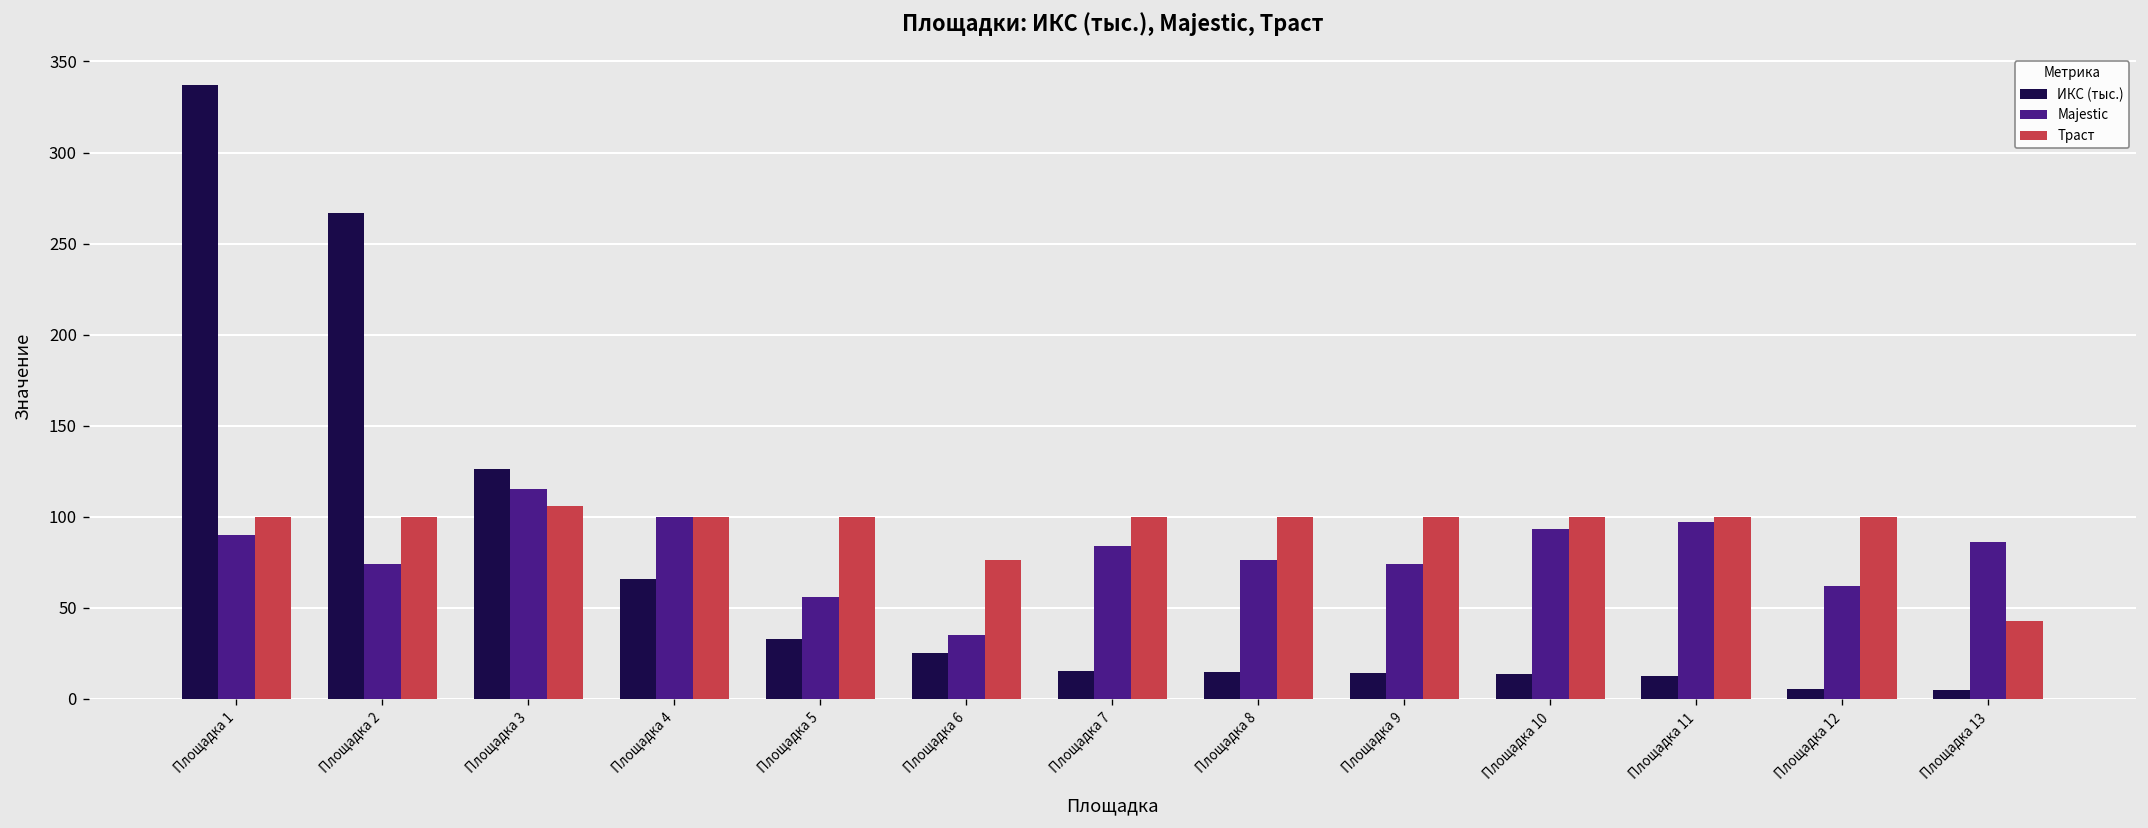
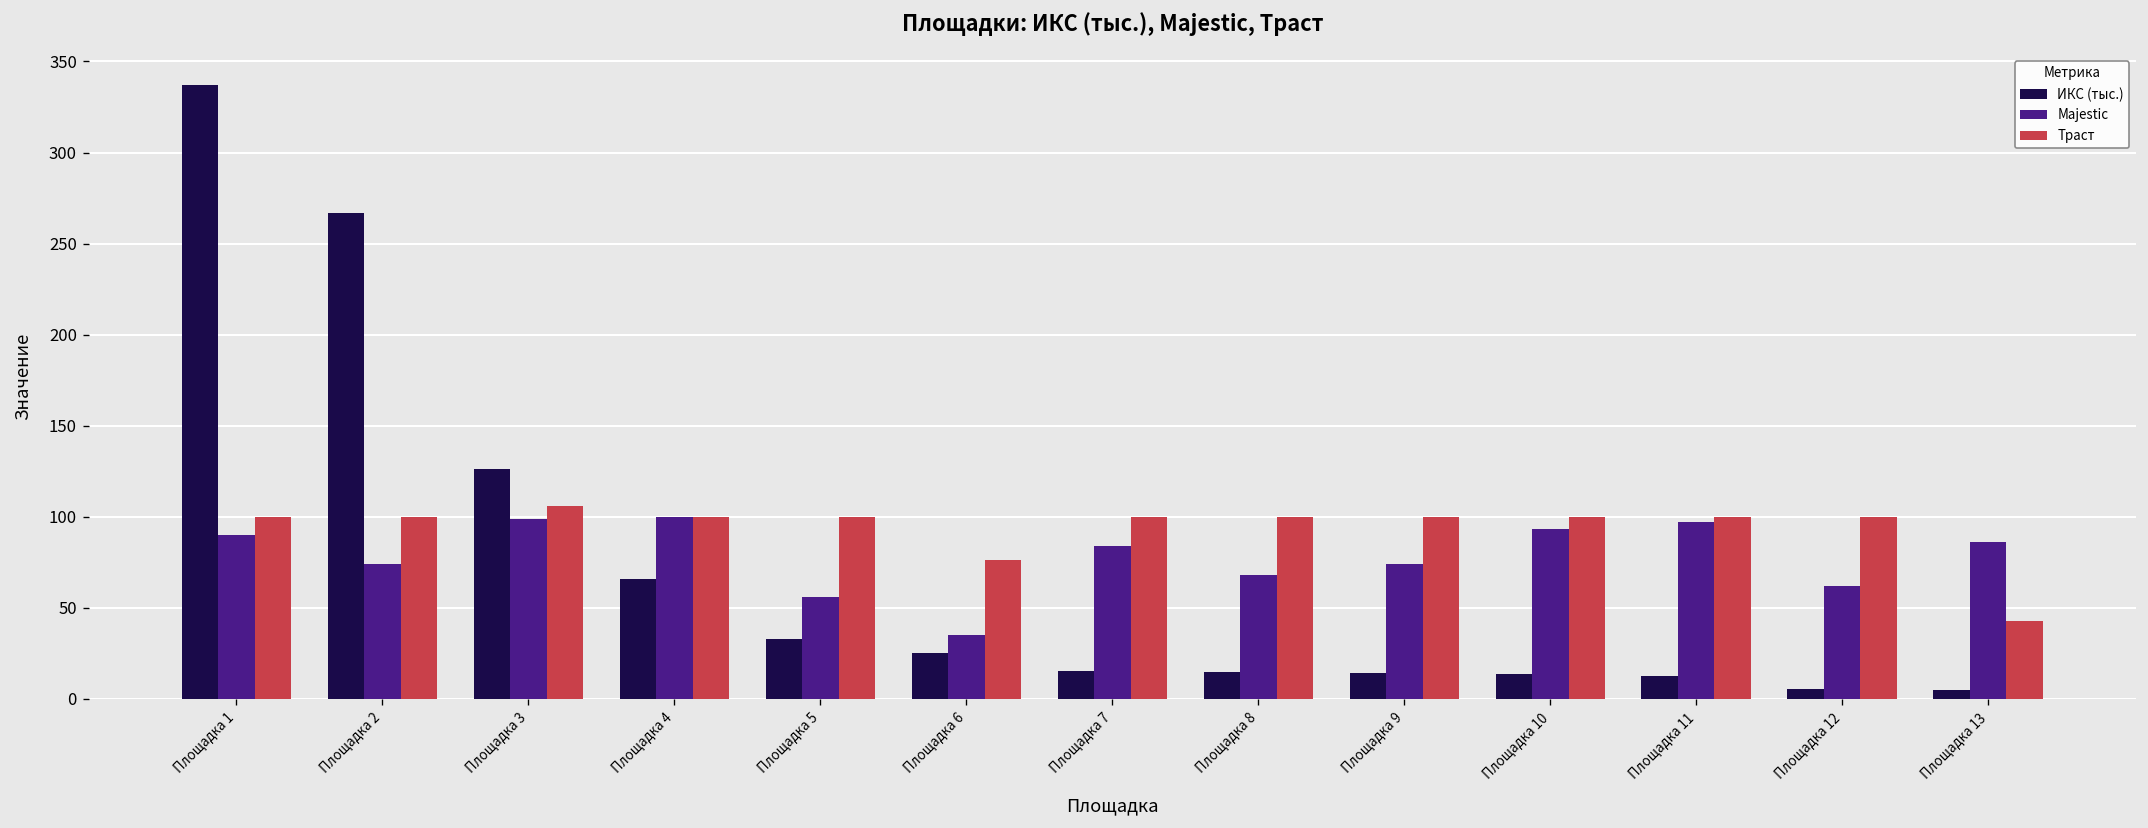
Majestic, Площадка 3: 115 -> 99
Majestic, Площадка 8: 76 -> 68
